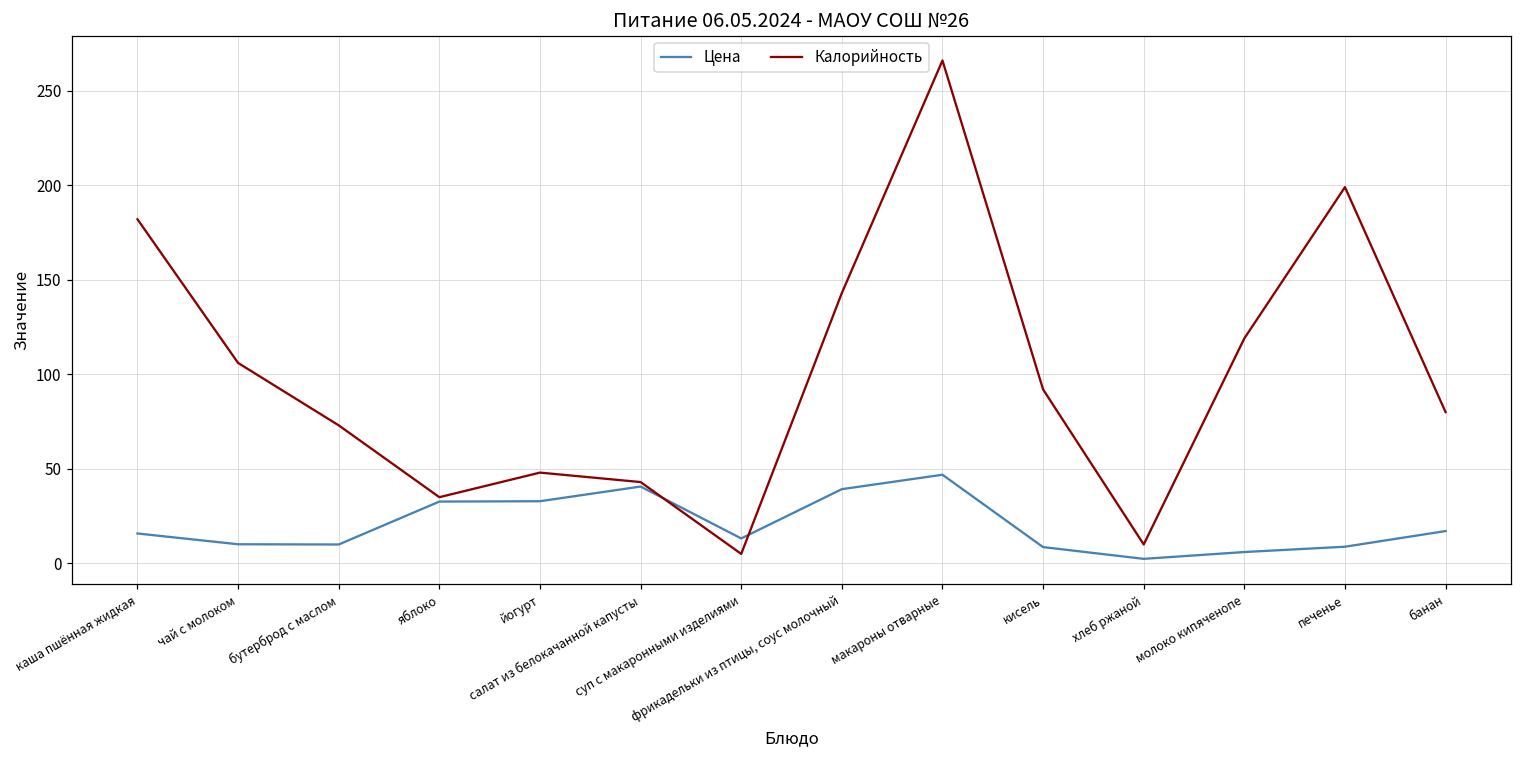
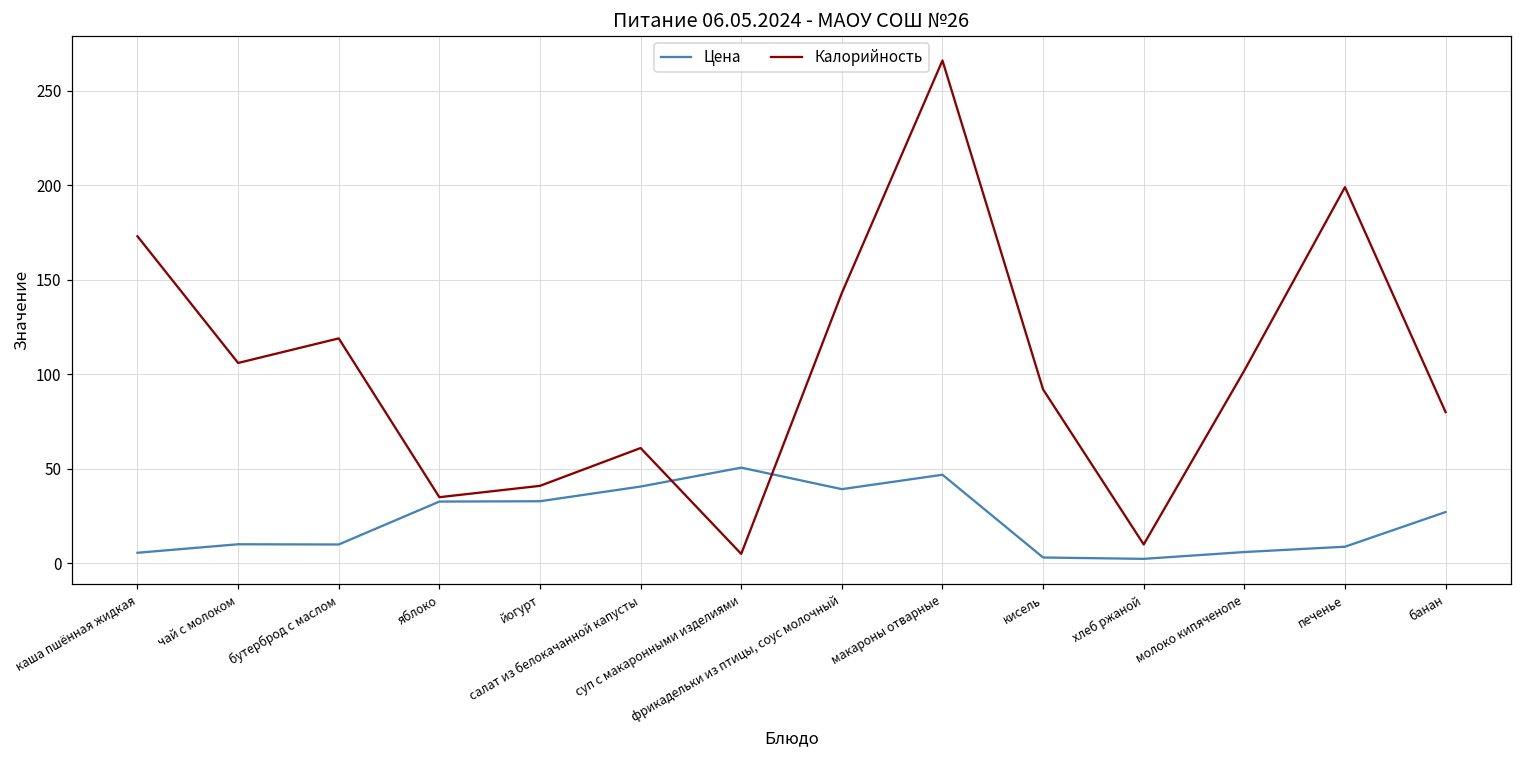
Цена, каша пшённая жидкая: 16 -> 6
Калорийность, каша пшённая жидкая: 182 -> 173
Калорийность, бутерброд с маслом: 73 -> 119
Калорийность, йогурт: 48 -> 41
Калорийность, салат из белокачанной капусты: 43 -> 61
Цена, суп с макаронными изделиями: 13 -> 51
Цена, кисель: 9 -> 3
Калорийность, молоко кипяченопе: 119 -> 102
Цена, банан: 17 -> 27
